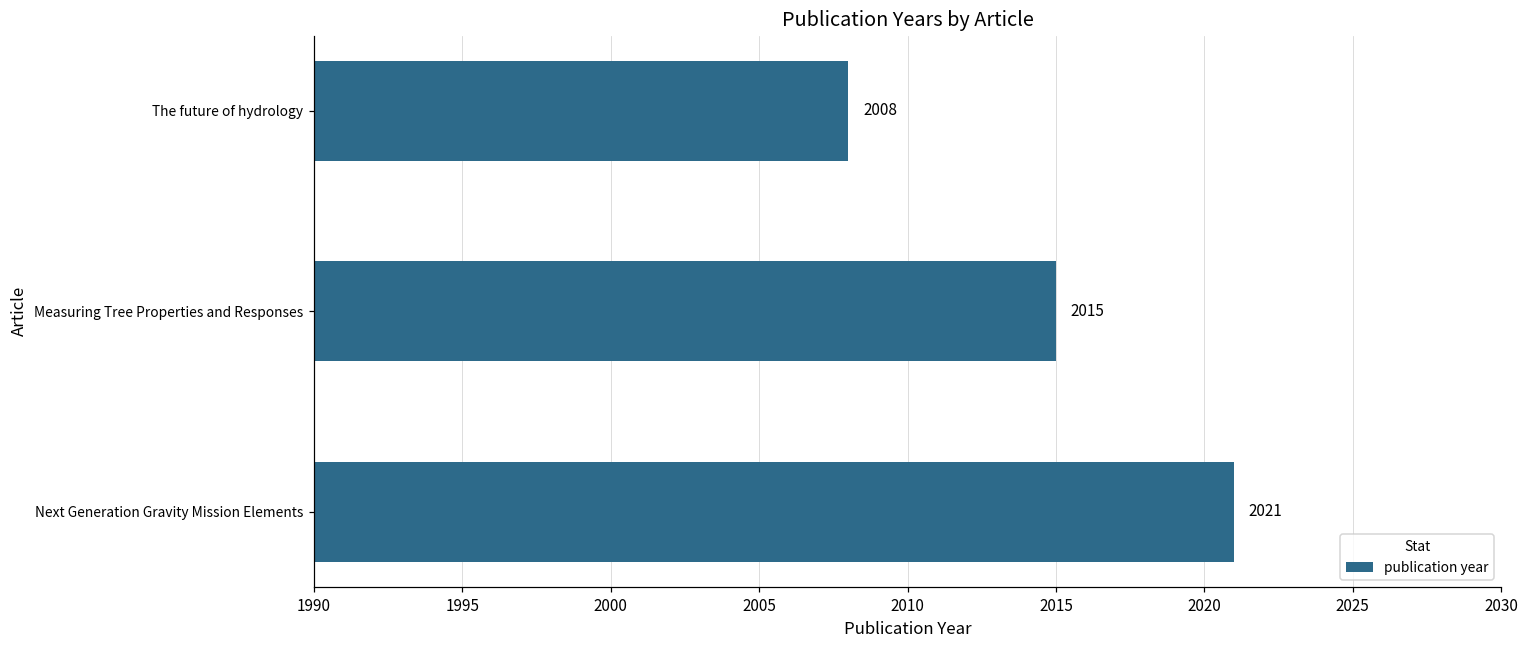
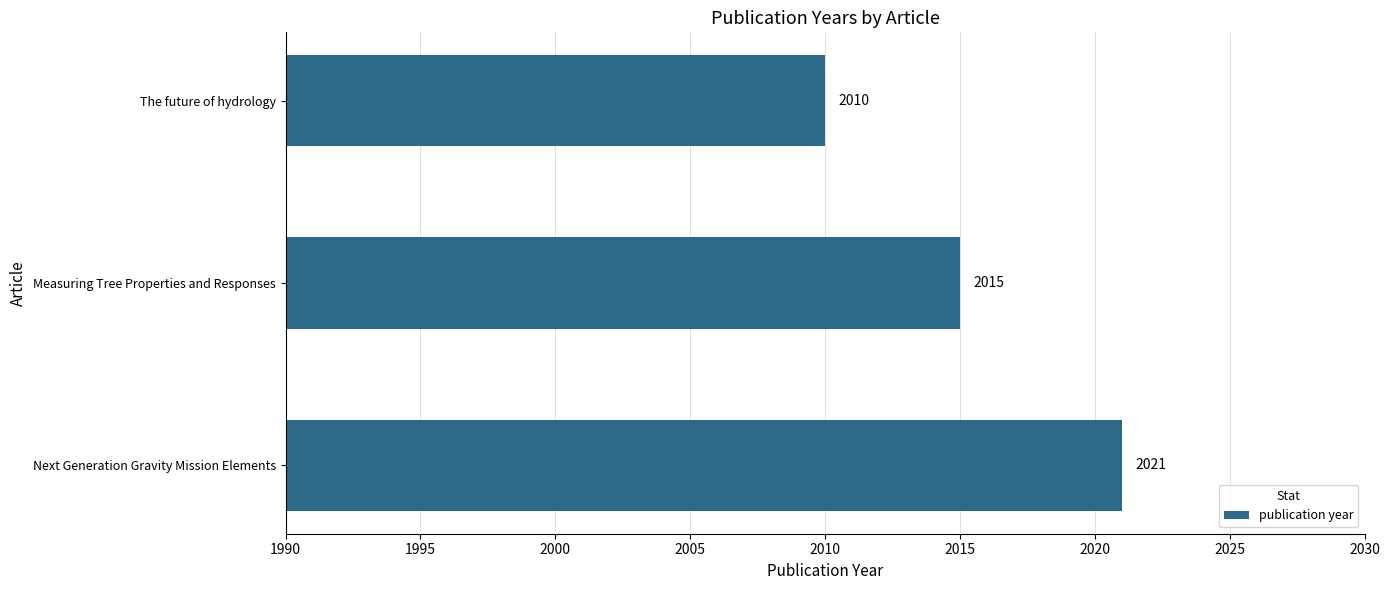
The future of hydrology: 2008 -> 2010
